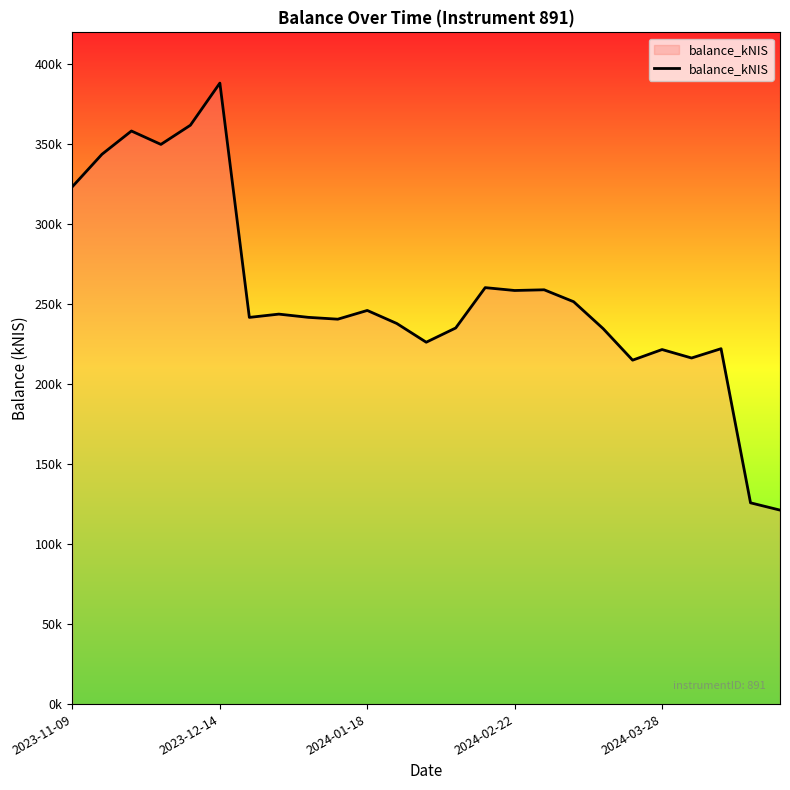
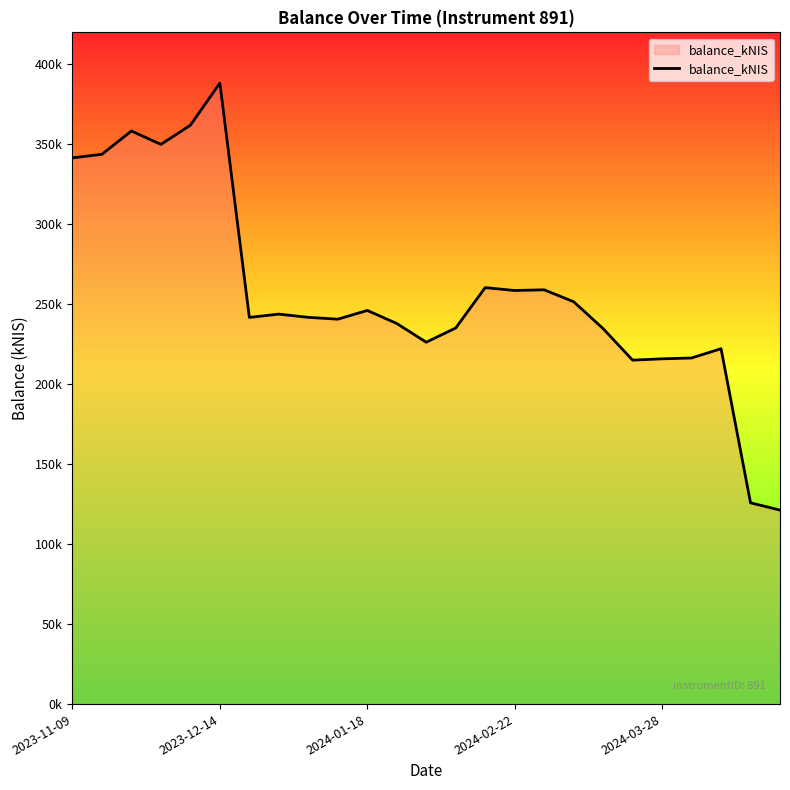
2023-11-09: 324000 -> 342000
2024-03-28: 222000 -> 216000
